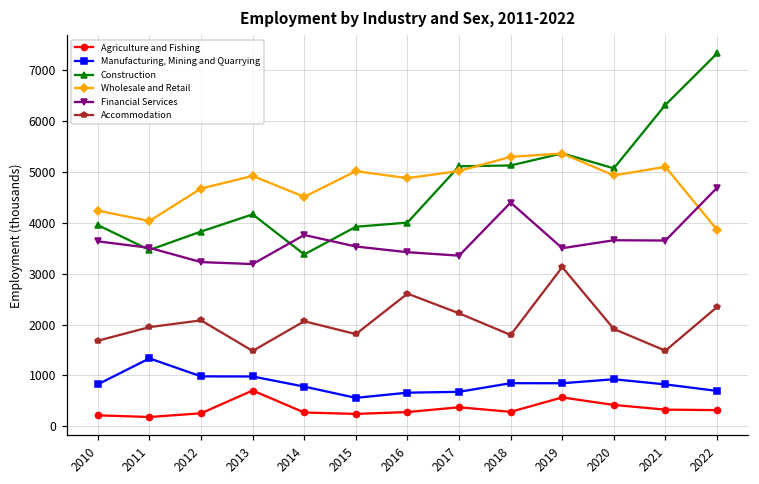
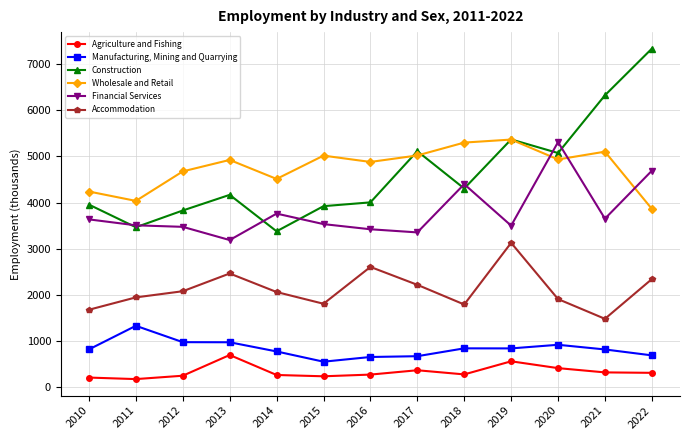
Financial Services, 2012: 3200 -> 3500
Accommodation, 2013: 1500 -> 2500
Construction, 2018: 5100 -> 4300
Financial Services, 2020: 3700 -> 5300
